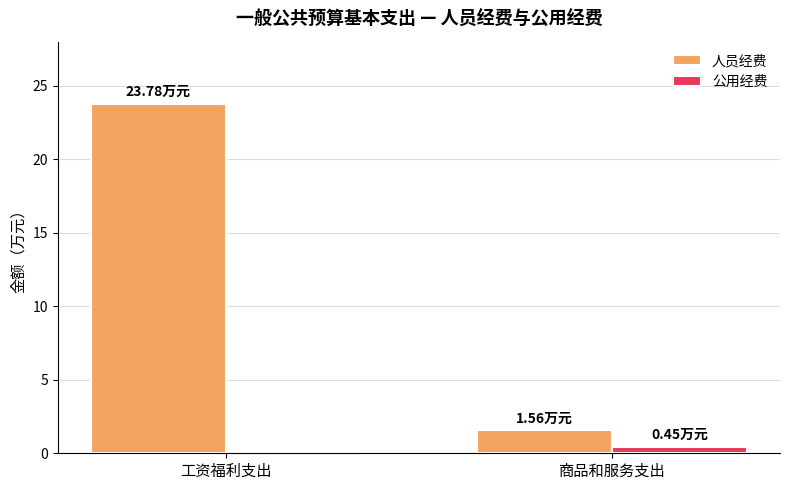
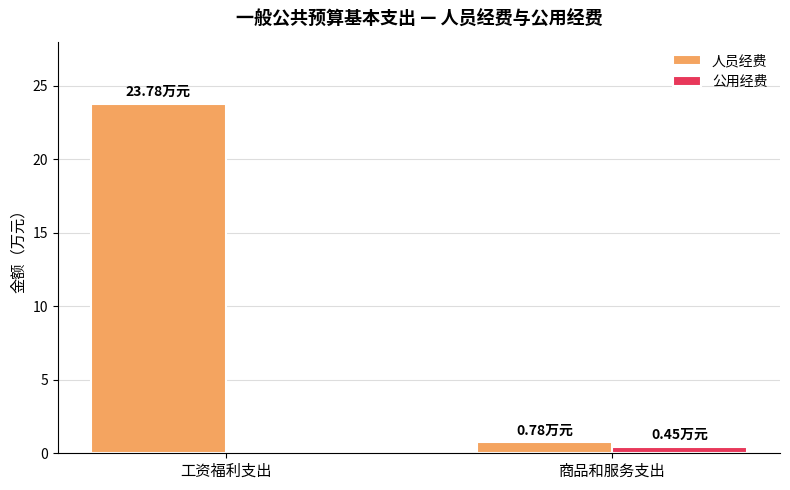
人员经费, 商品和服务支出: 1.56 -> 0.78
